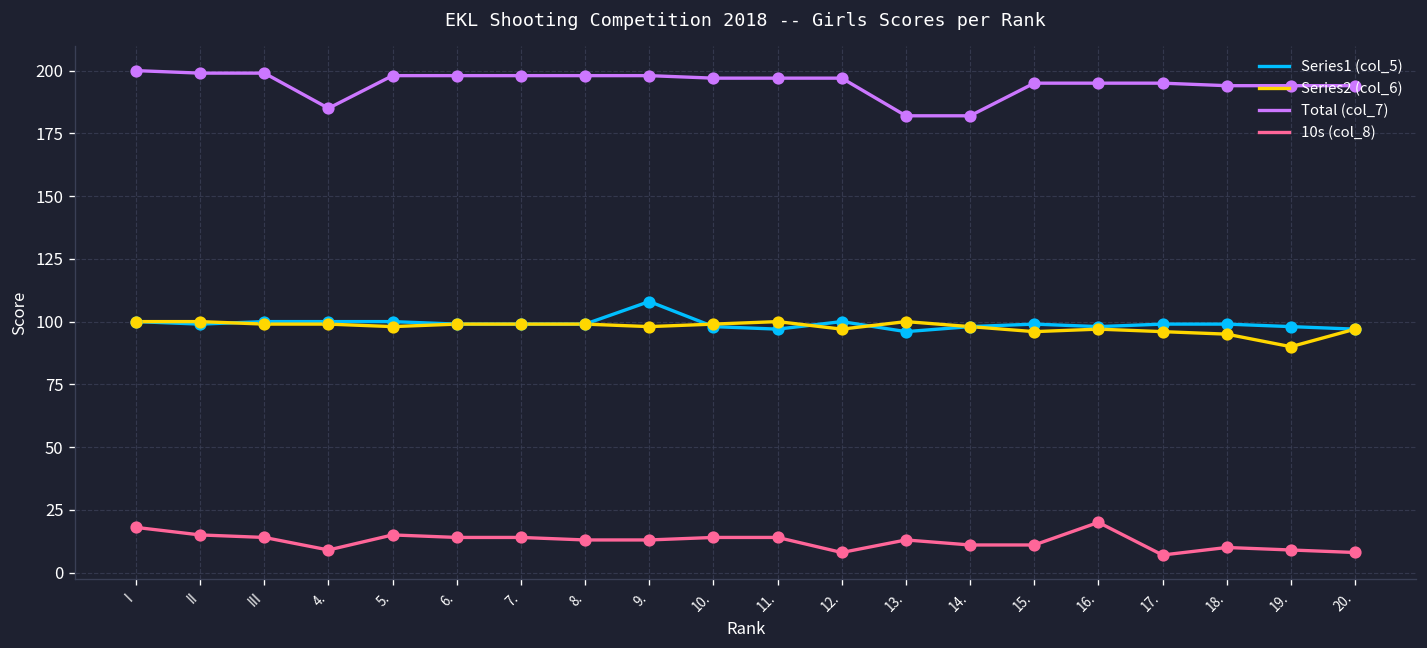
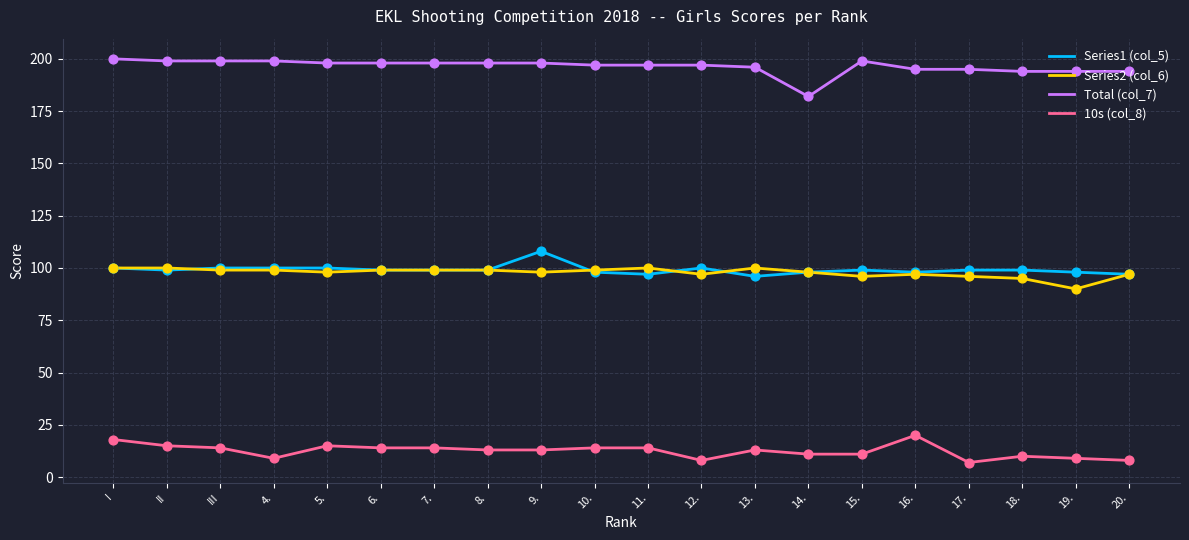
Total (col_7), 4.: 185 -> 199
Total (col_7), 13.: 182 -> 196
Total (col_7), 15.: 195 -> 199
